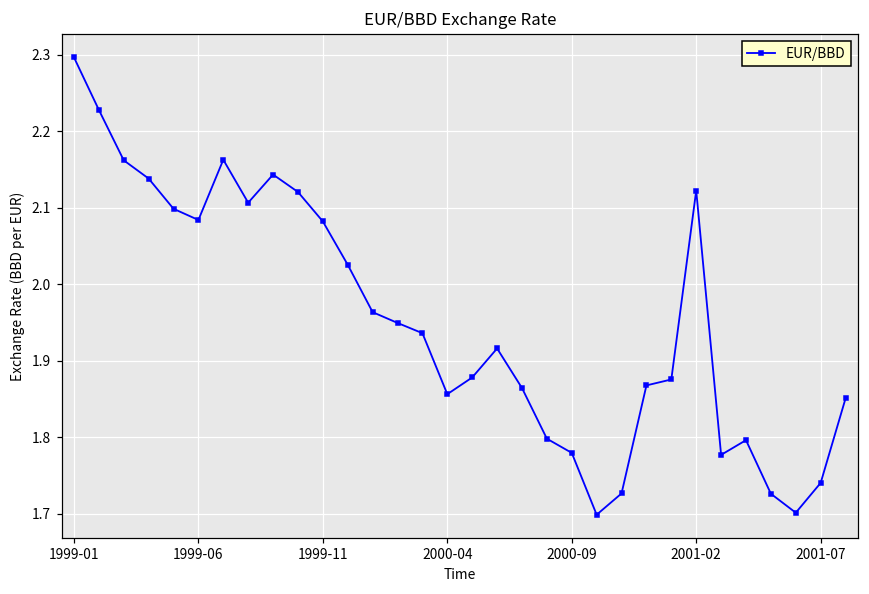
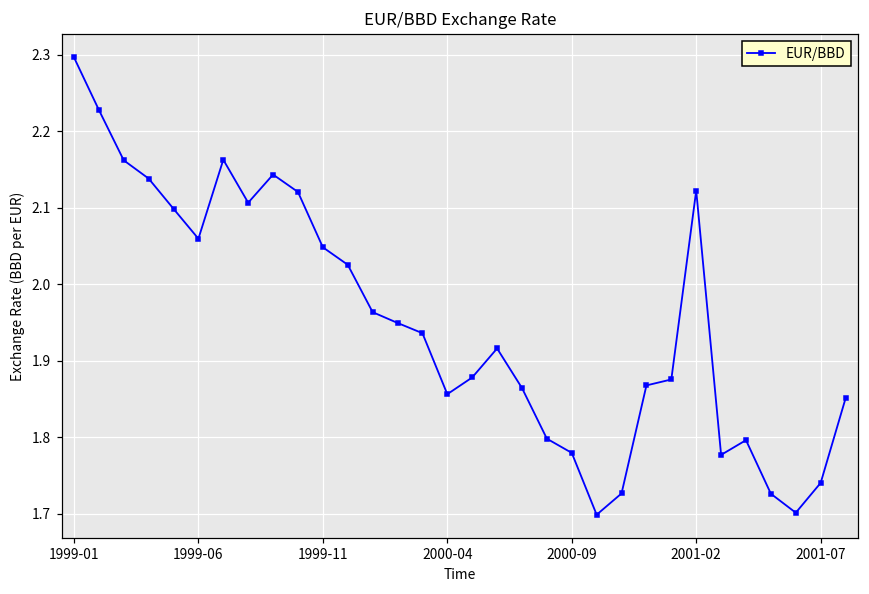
1999-06: 2.08 -> 2.06
1999-11: 2.08 -> 2.05
